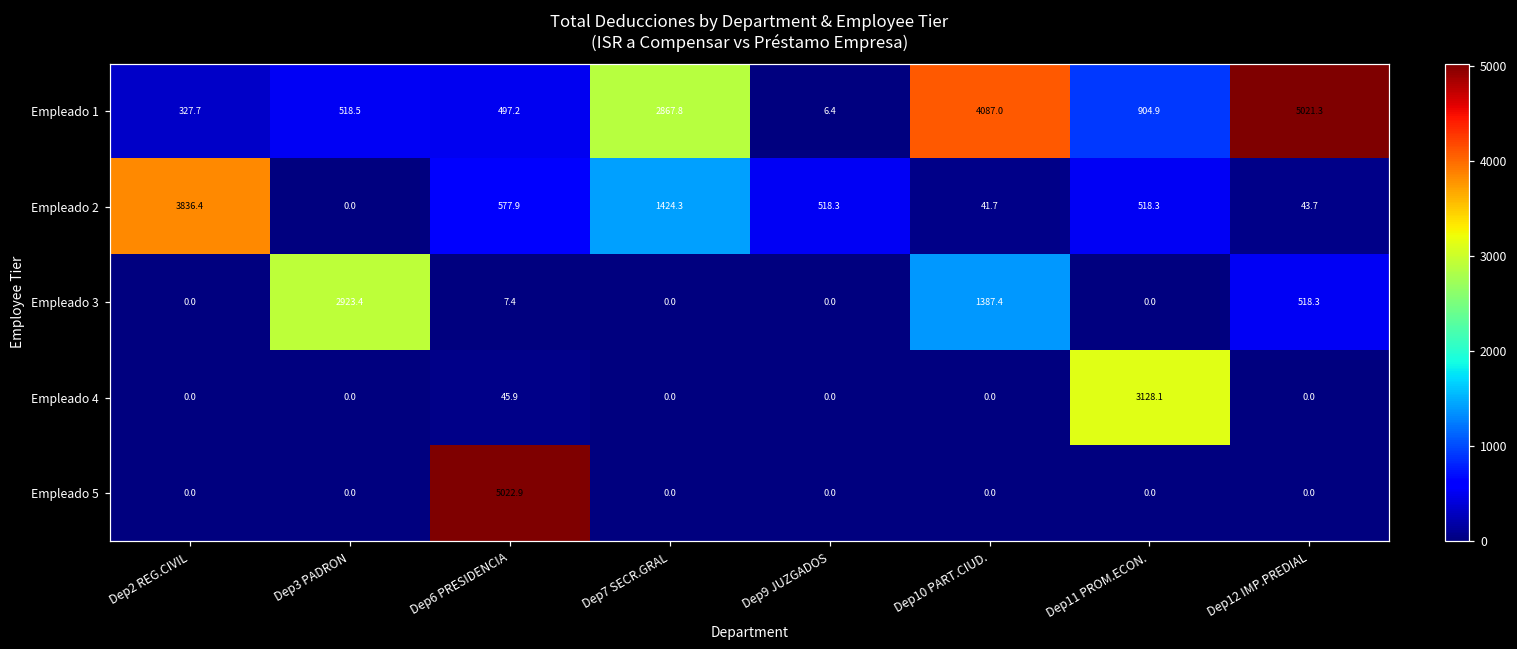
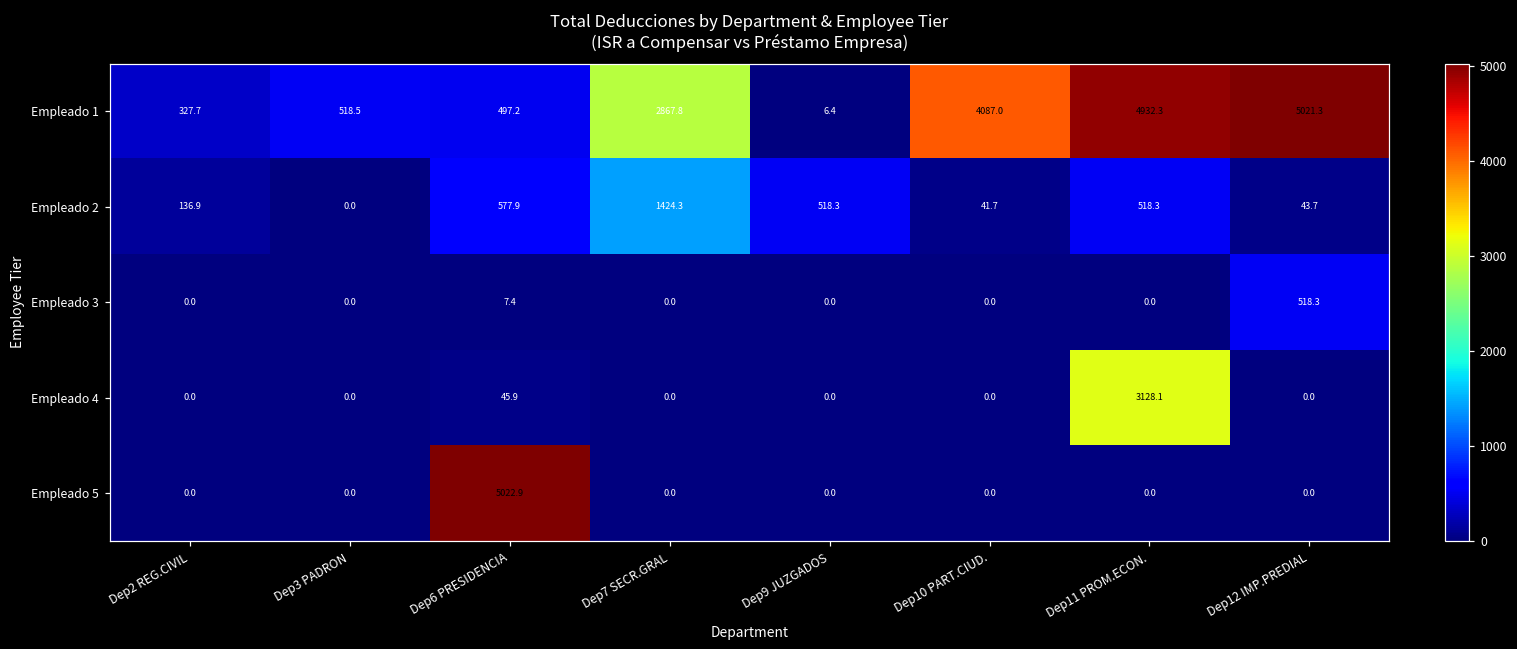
Empleado 1, Dep11 PROM.ECON.: 904.9 -> 4932.3
Empleado 2, Dep2 REG.CIVIL: 3836.4 -> 136.9
Empleado 3, Dep3 PADRON: 2923.4 -> 0.0
Empleado 3, Dep10 PART.CIUD.: 1387.4 -> 0.0
